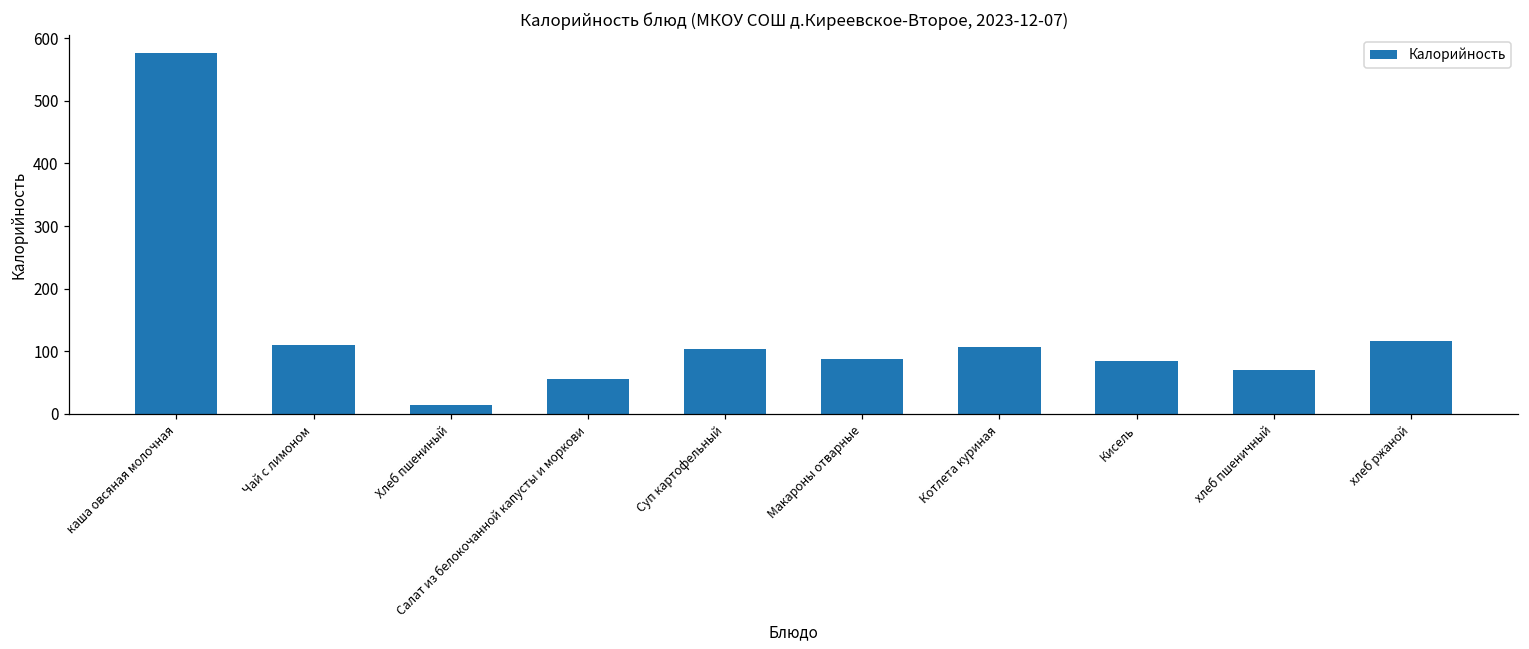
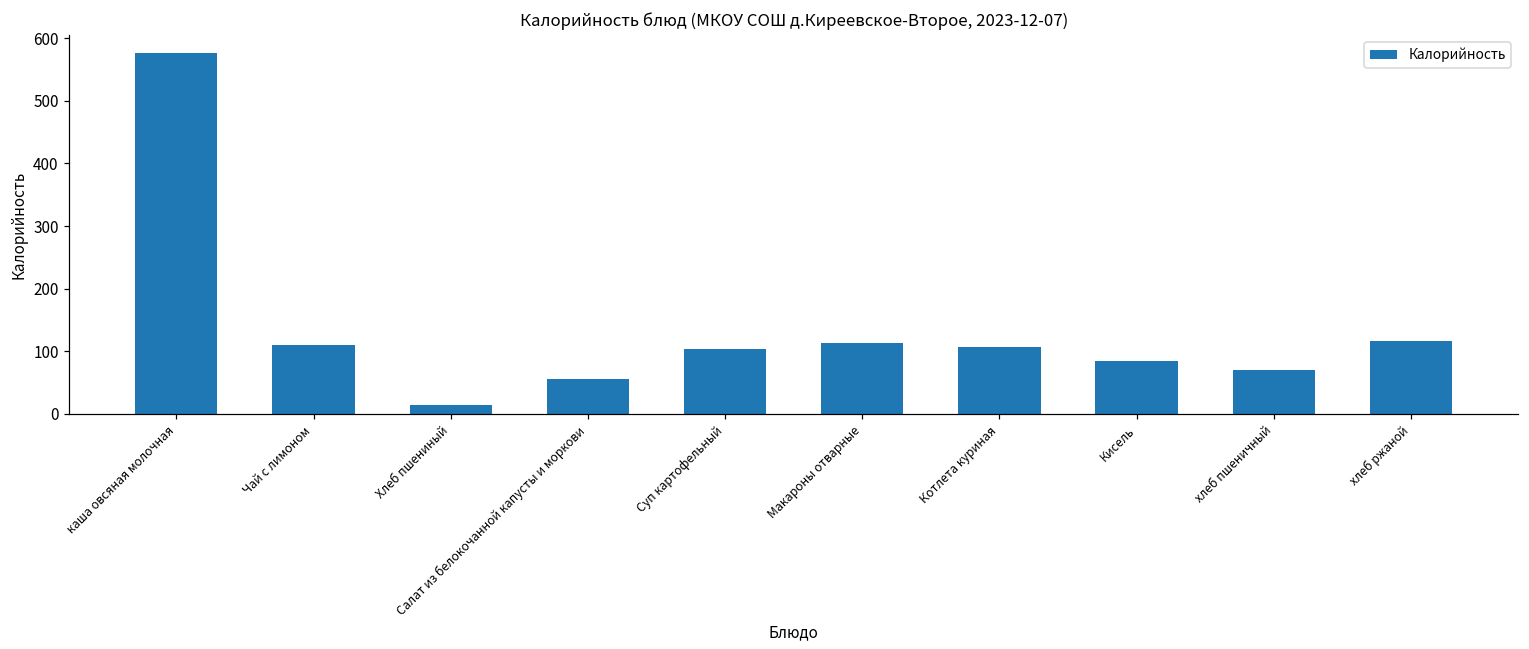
Макароны отварные: 90 -> 110
